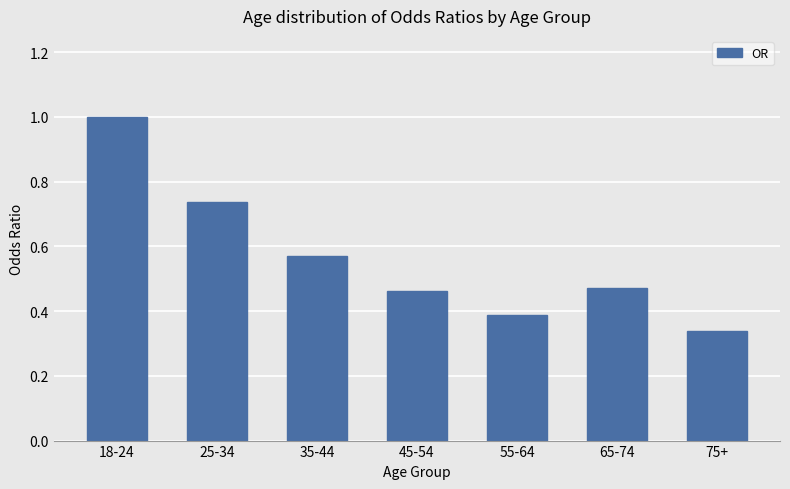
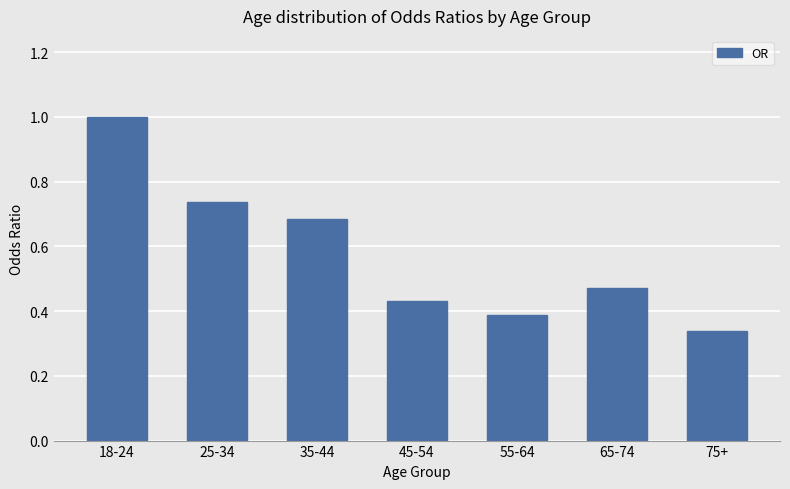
35-44: 0.57 -> 0.69
45-54: 0.46 -> 0.43
